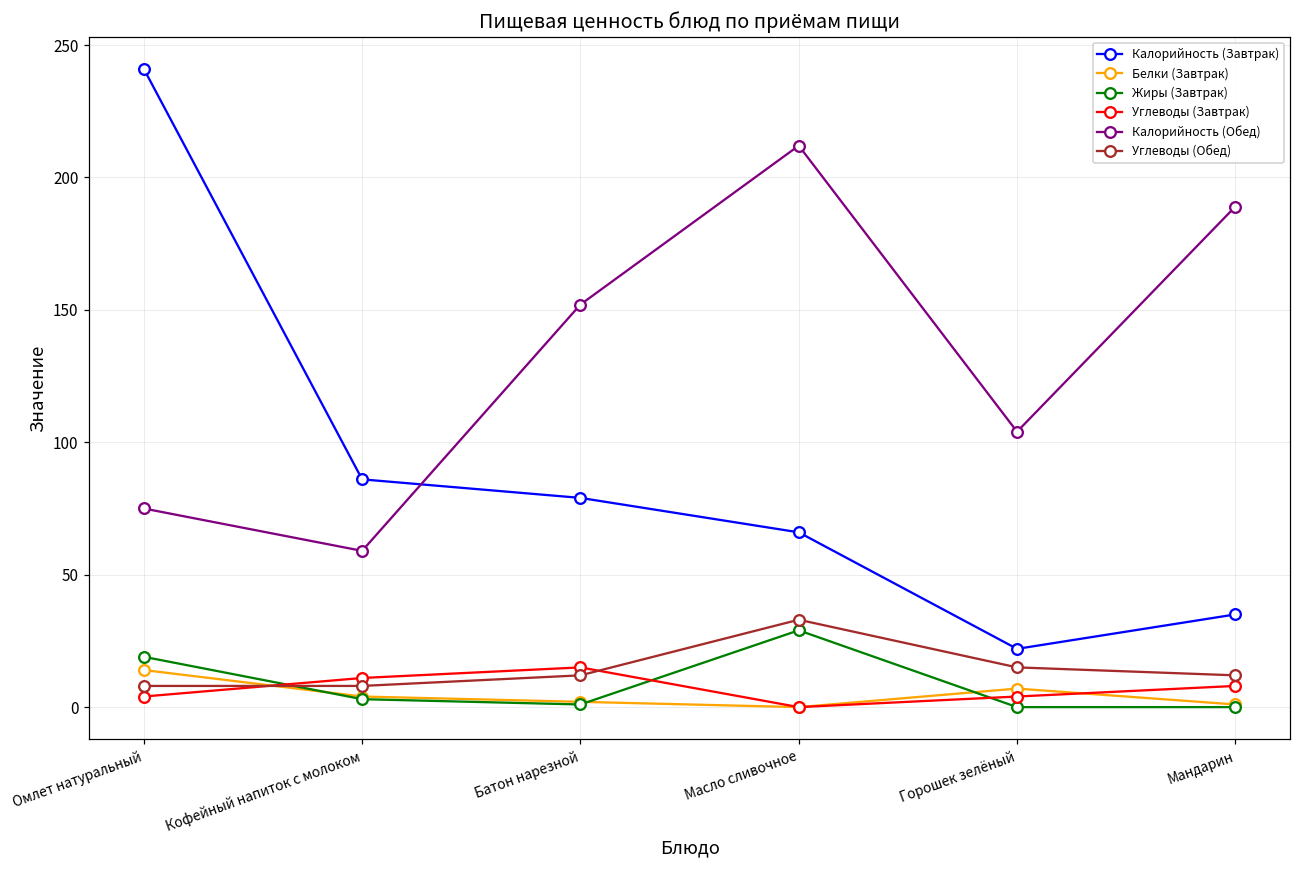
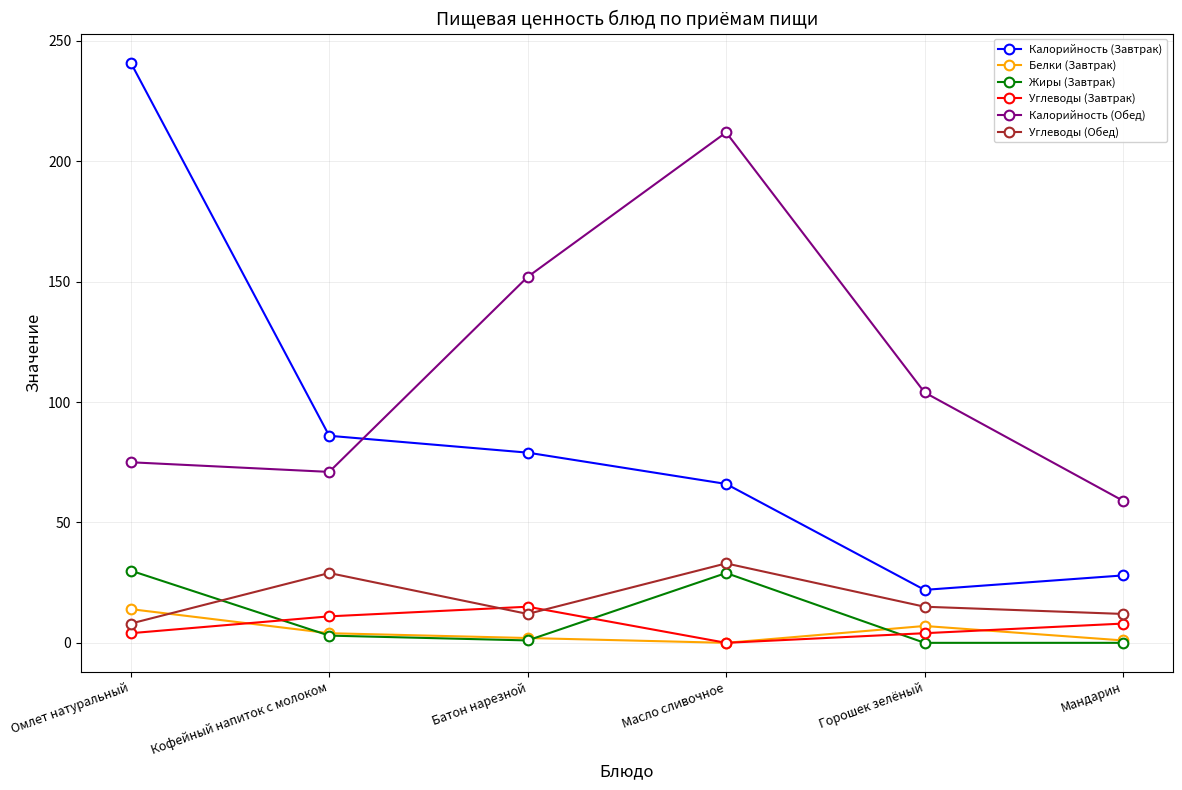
Жиры (Завтрак), Омлет натуральный: 19 -> 30
Калорийность (Обед), Кофейный напиток с молоком: 59 -> 71
Углеводы (Обед), Кофейный напиток с молоком: 8 -> 29
Калорийность (Завтрак), Мандарин: 35 -> 28
Калорийность (Обед), Мандарин: 189 -> 59
